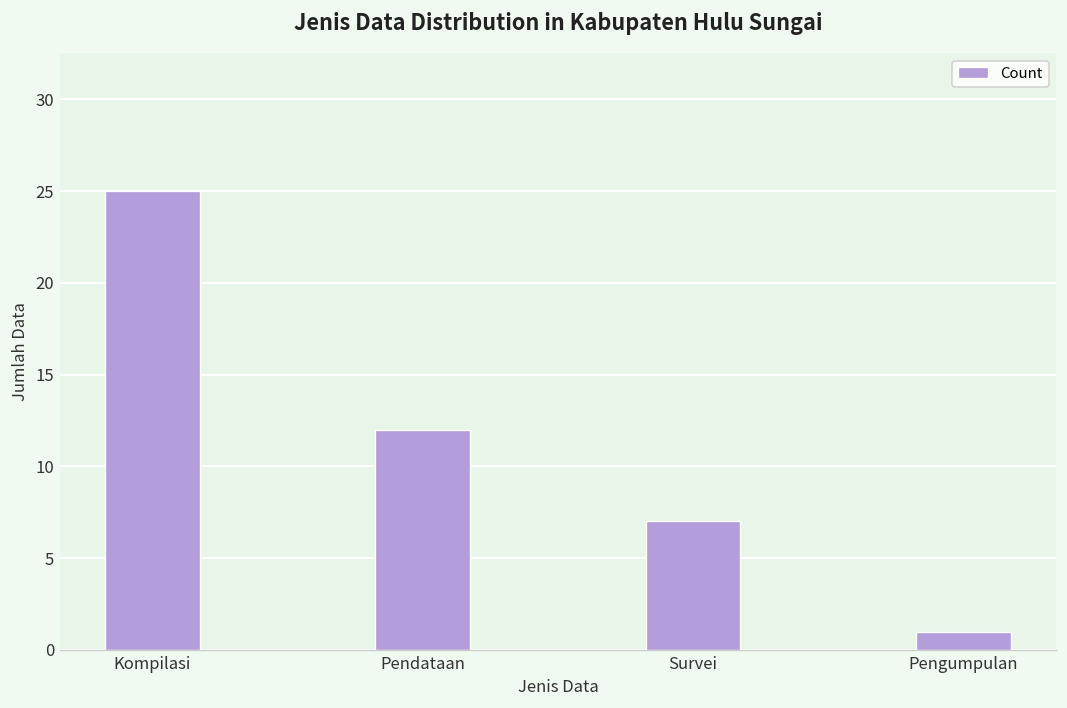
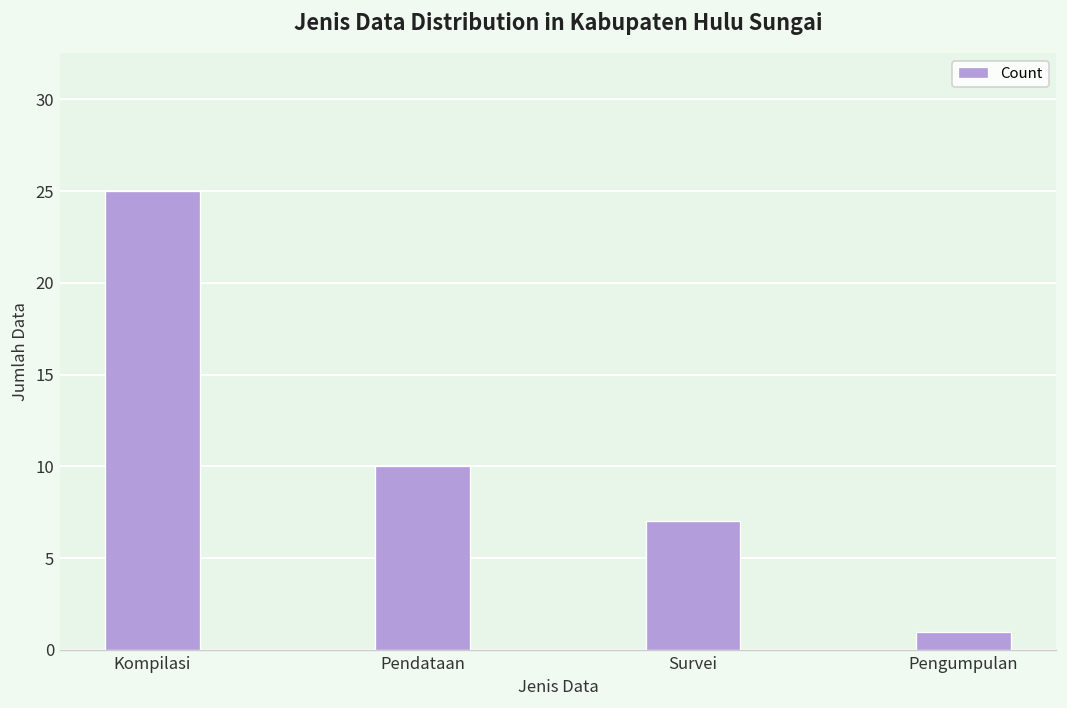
Pendataan: 12 -> 10
